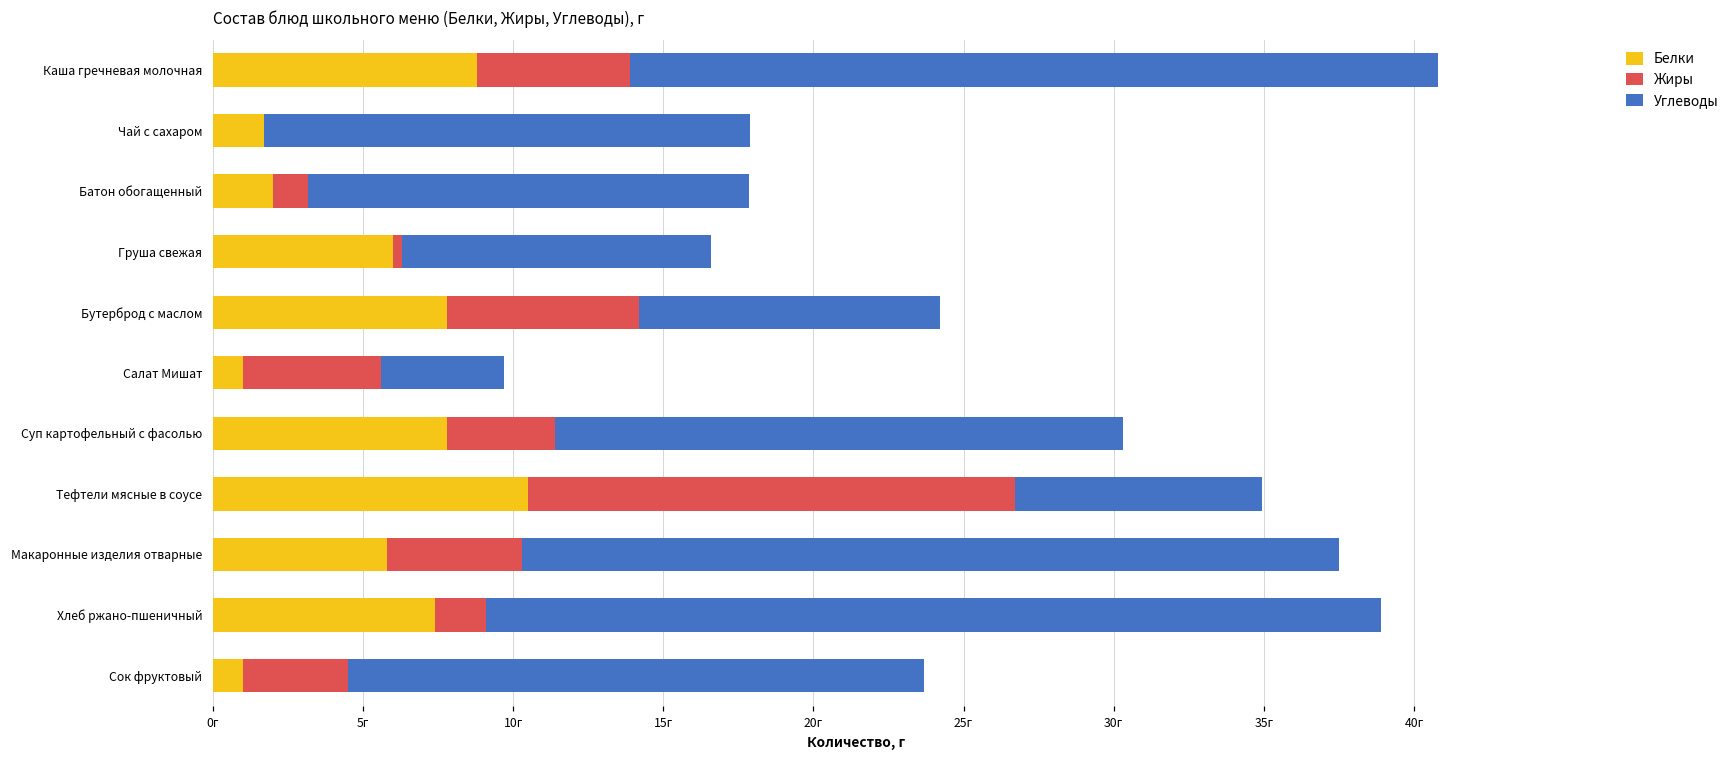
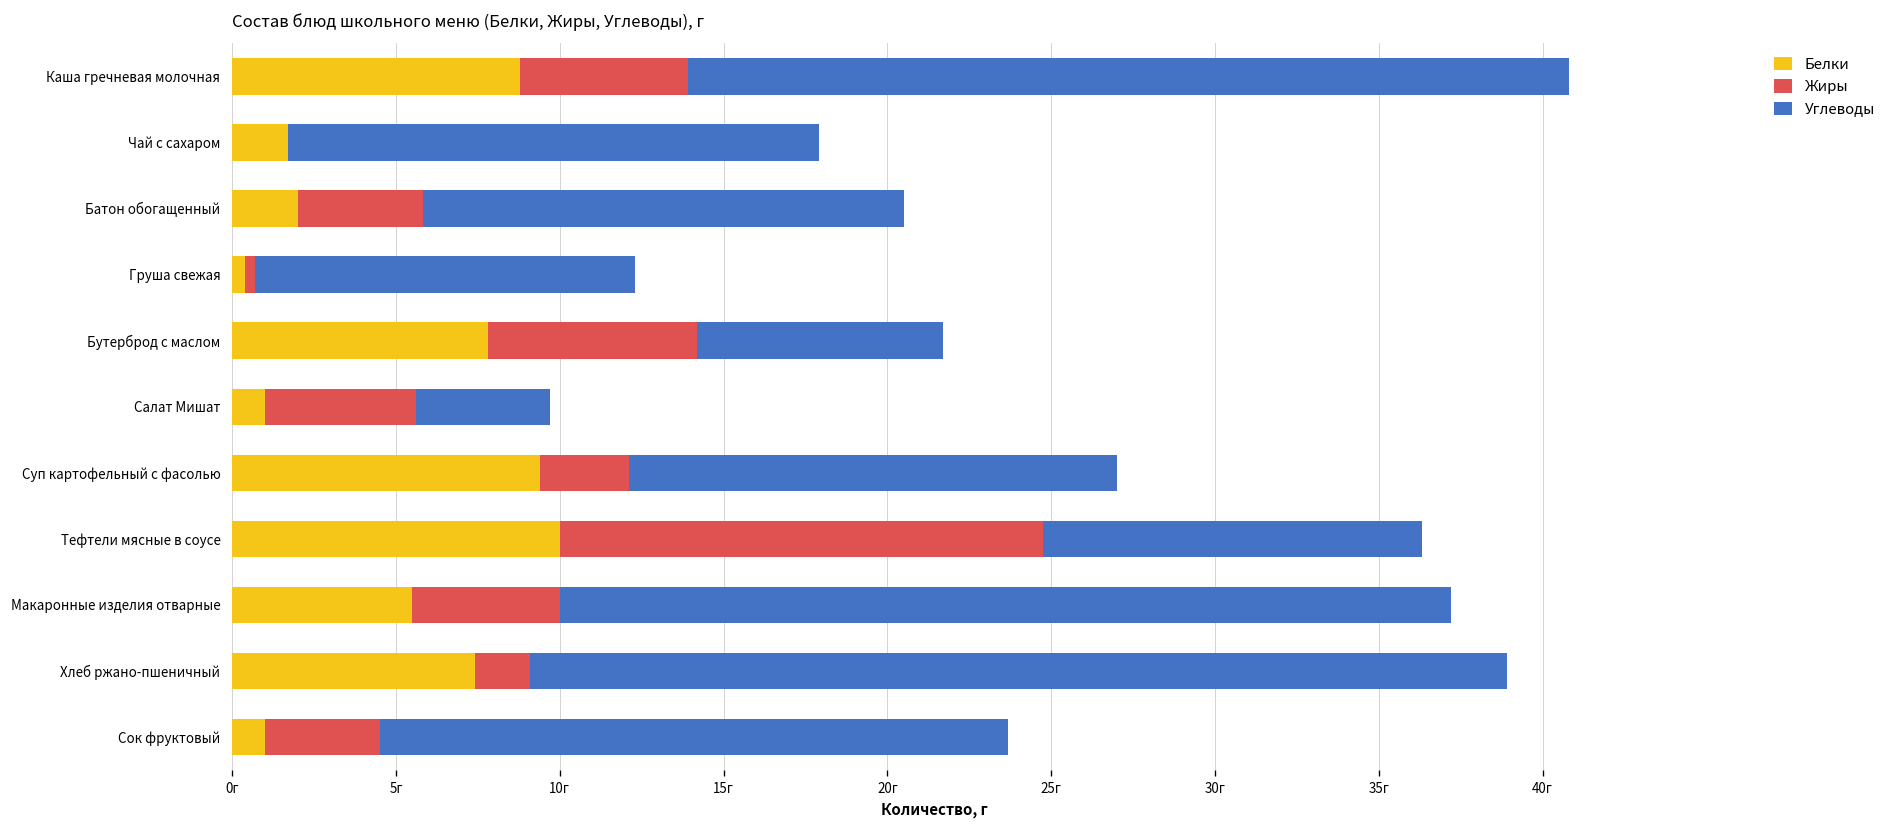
Жиры, Батон обогащенный: 1.2г -> 3.8г
Белки, Груша свежая: 6.0г -> 0.4г
Углеводы, Груша свежая: 10.3г -> 11.6г
Углеводы, Бутерброд с маслом: 10.0г -> 7.5г
Белки, Суп картофельный с фасолью: 7.8г -> 9.4г
Жиры, Суп картофельный с фасолью: 3.6г -> 2.7г
Углеводы, Суп картофельный с фасолью: 18.9г -> 14.9г
Белки, Тефтели мясные в соусе: 10.5г -> 10.0г
Жиры, Тефтели мясные в соусе: 16.2г -> 14.8г
Углеводы, Тефтели мясные в соусе: 8.2г -> 11.6г
Белки, Макаронные изделия отварные: 5.8г -> 5.5г
